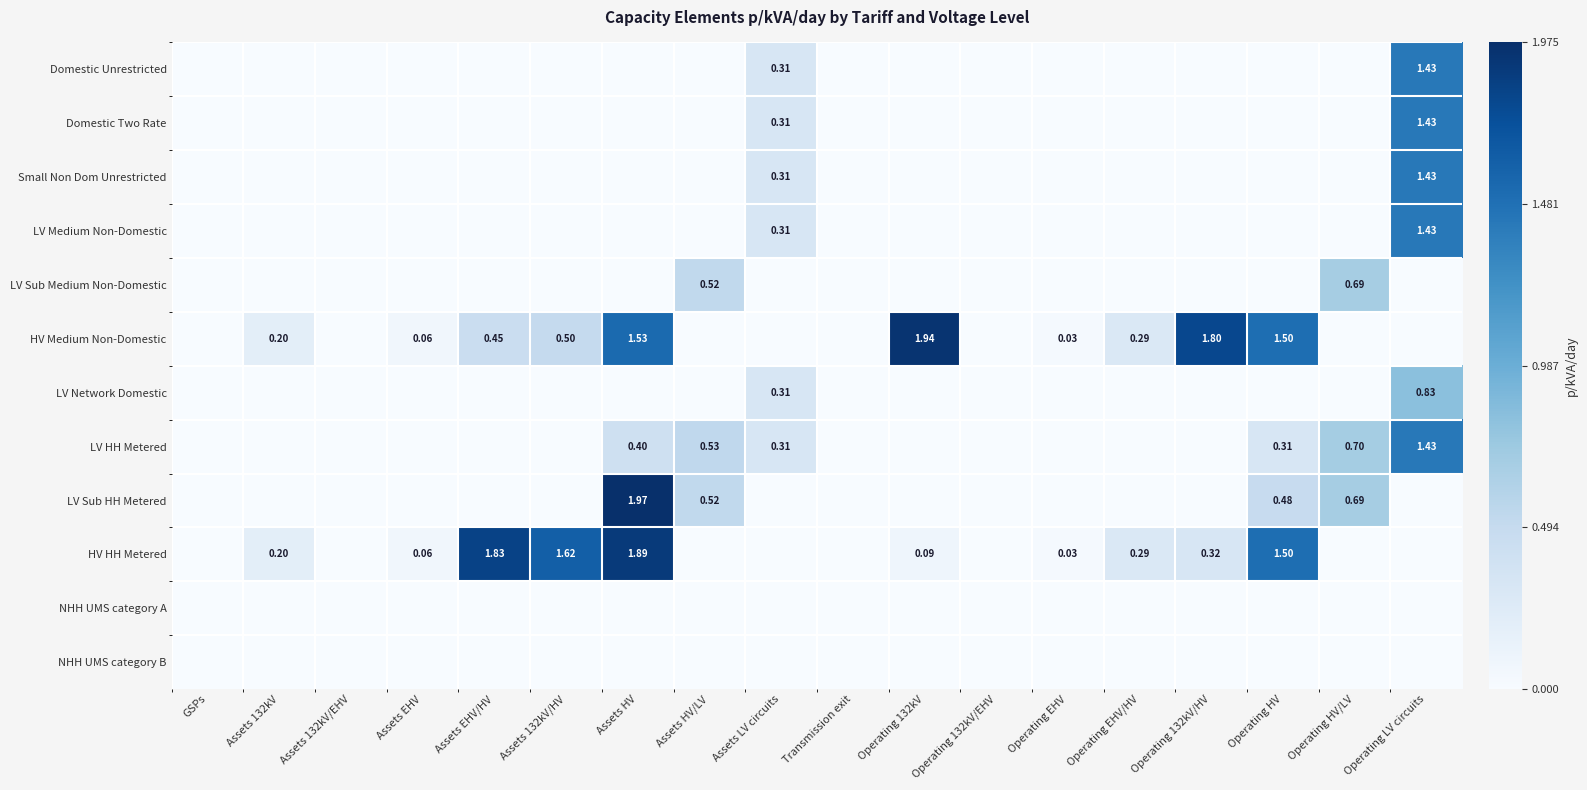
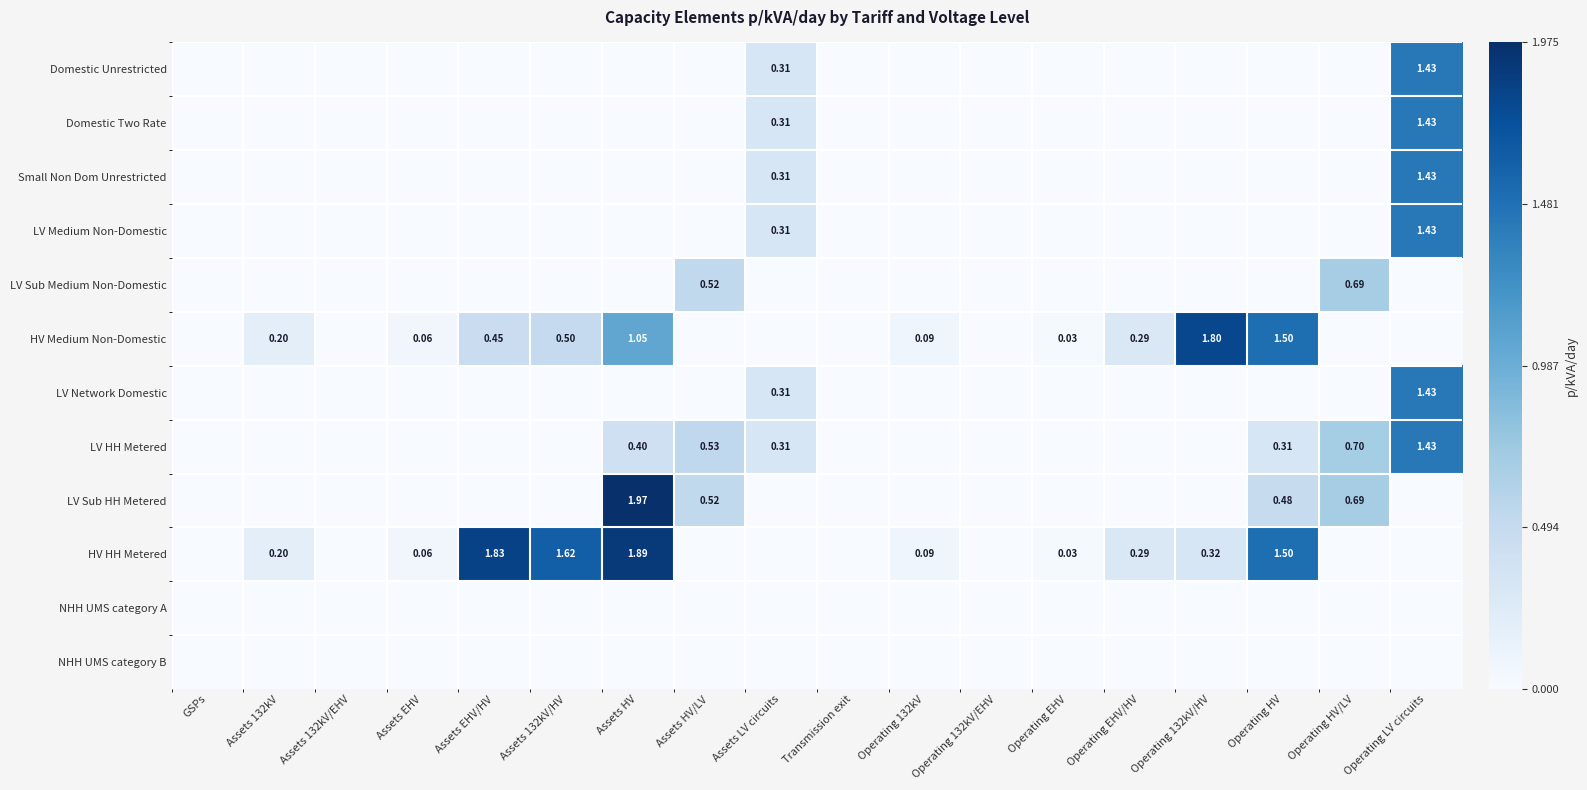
HV Medium Non-Domestic, Assets HV: 1.53 -> 1.05
HV Medium Non-Domestic, Operating 132kV: 1.94 -> 0.09
LV Network Domestic, Operating LV circuits: 0.83 -> 1.43
